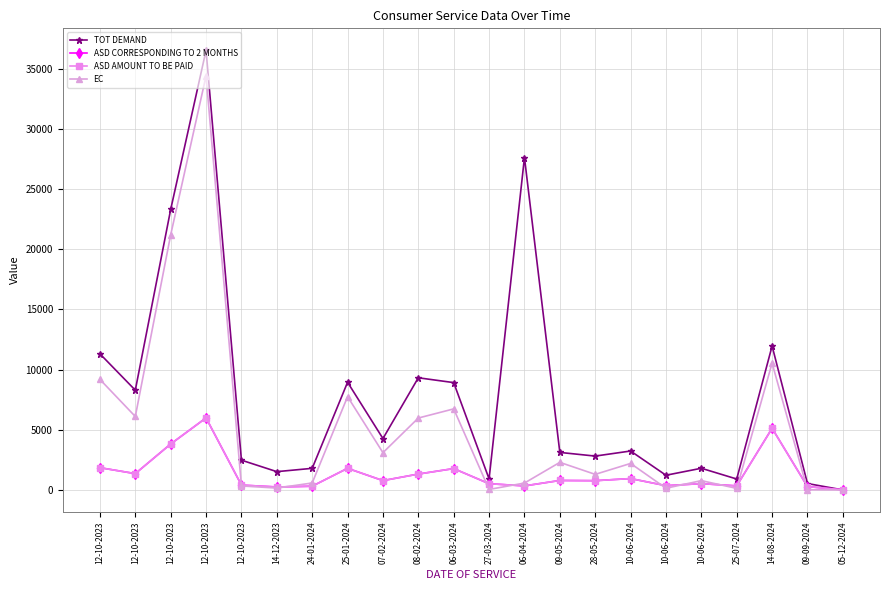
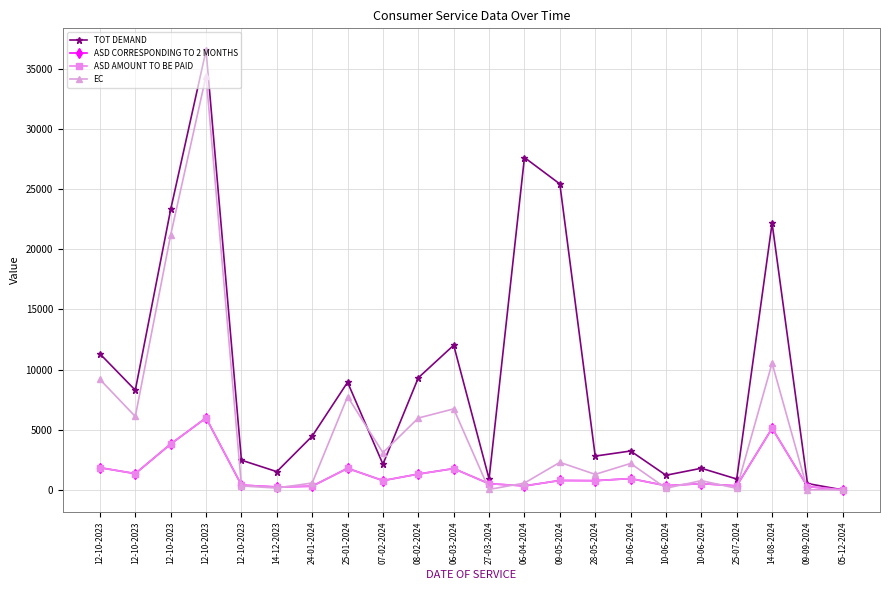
TOT DEMAND, 24-01-2024: 1800 -> 4500
TOT DEMAND, 07-02-2024: 4300 -> 2100
TOT DEMAND, 06-03-2024: 8900 -> 12000
TOT DEMAND, 09-05-2024: 3100 -> 25400
TOT DEMAND, 14-08-2024: 12000 -> 22200
